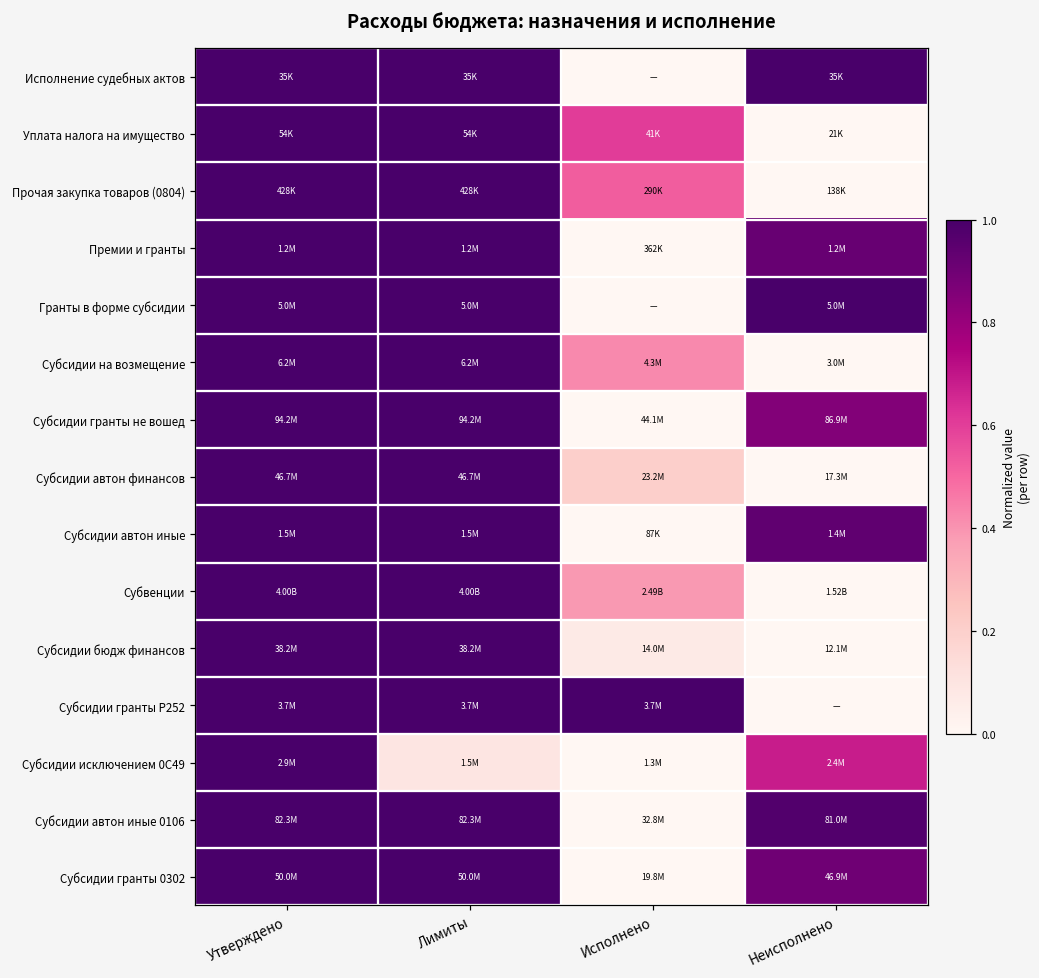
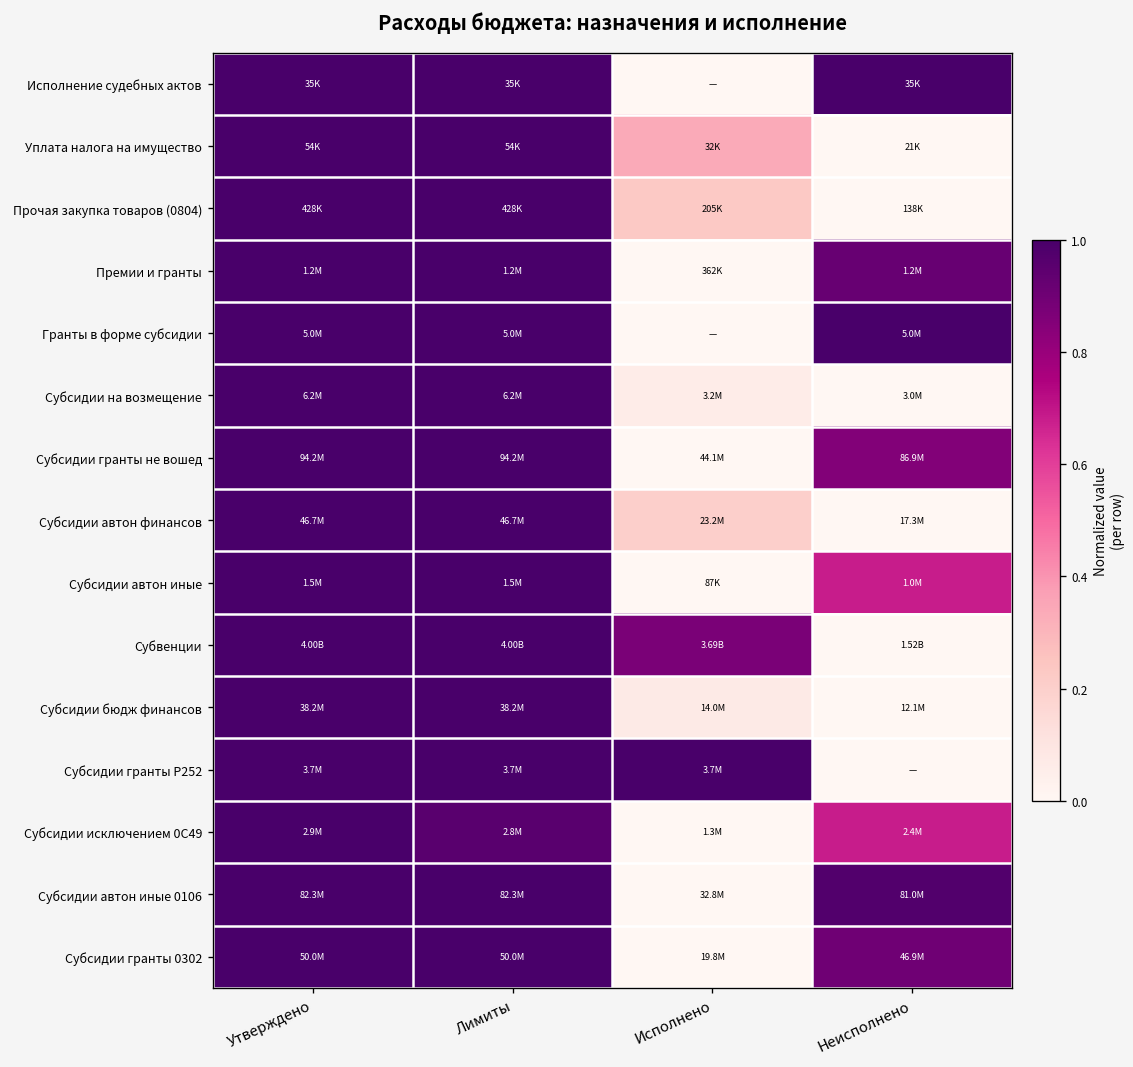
Уплата налога на имущество, Исполнено: 41K -> 32K
Прочая закупка товаров (0804), Исполнено: 290K -> 205K
Субсидии на возмещение, Исполнено: 4.3M -> 3.2M
Субсидии автон иные, Неисполнено: 1.4M -> 1.0M
Субвенции, Исполнено: 2.49B -> 3.69B
Субсидии исключением 0С49, Лимиты: 1.5M -> 2.8M
